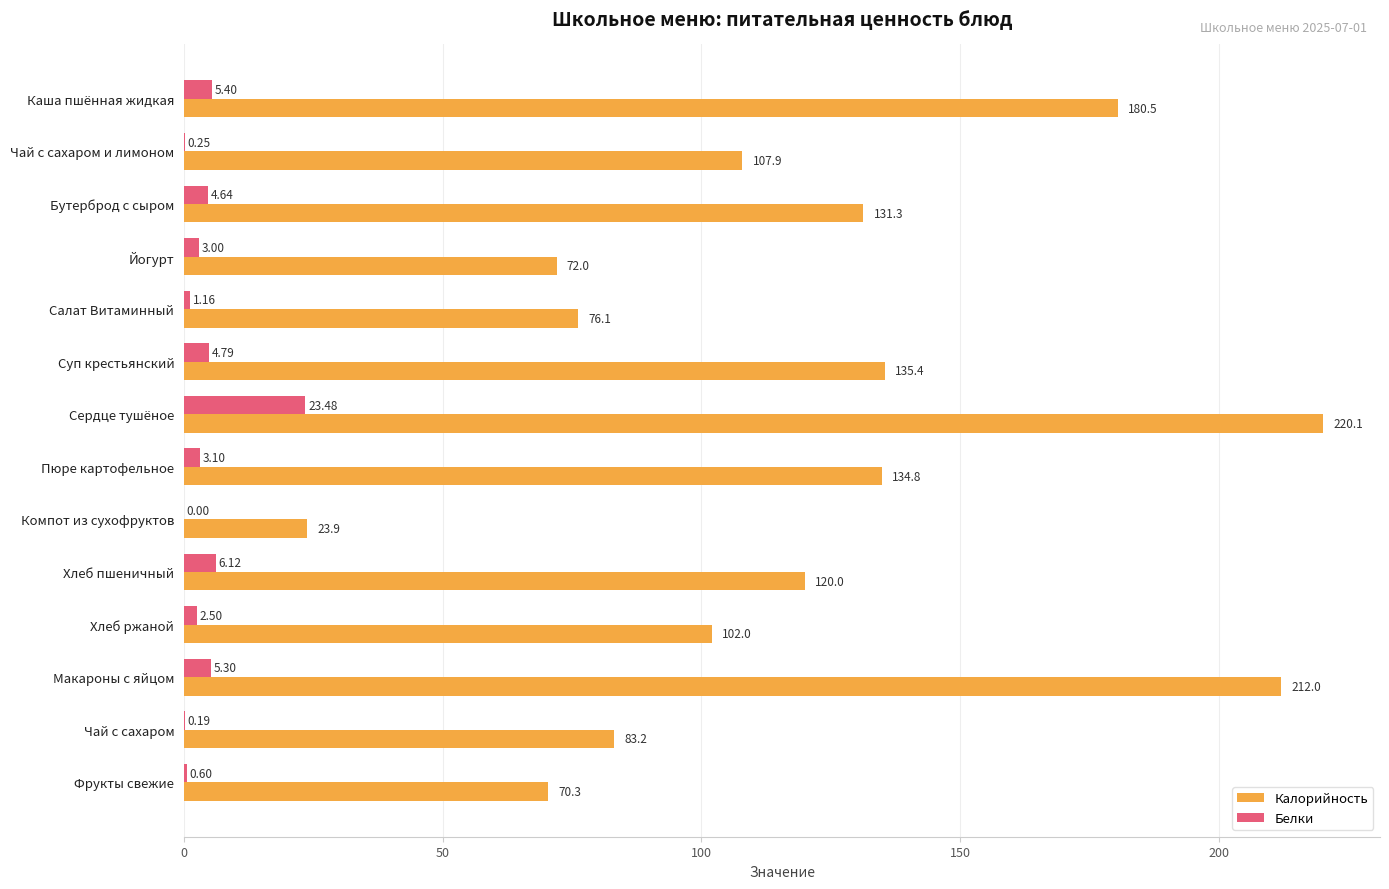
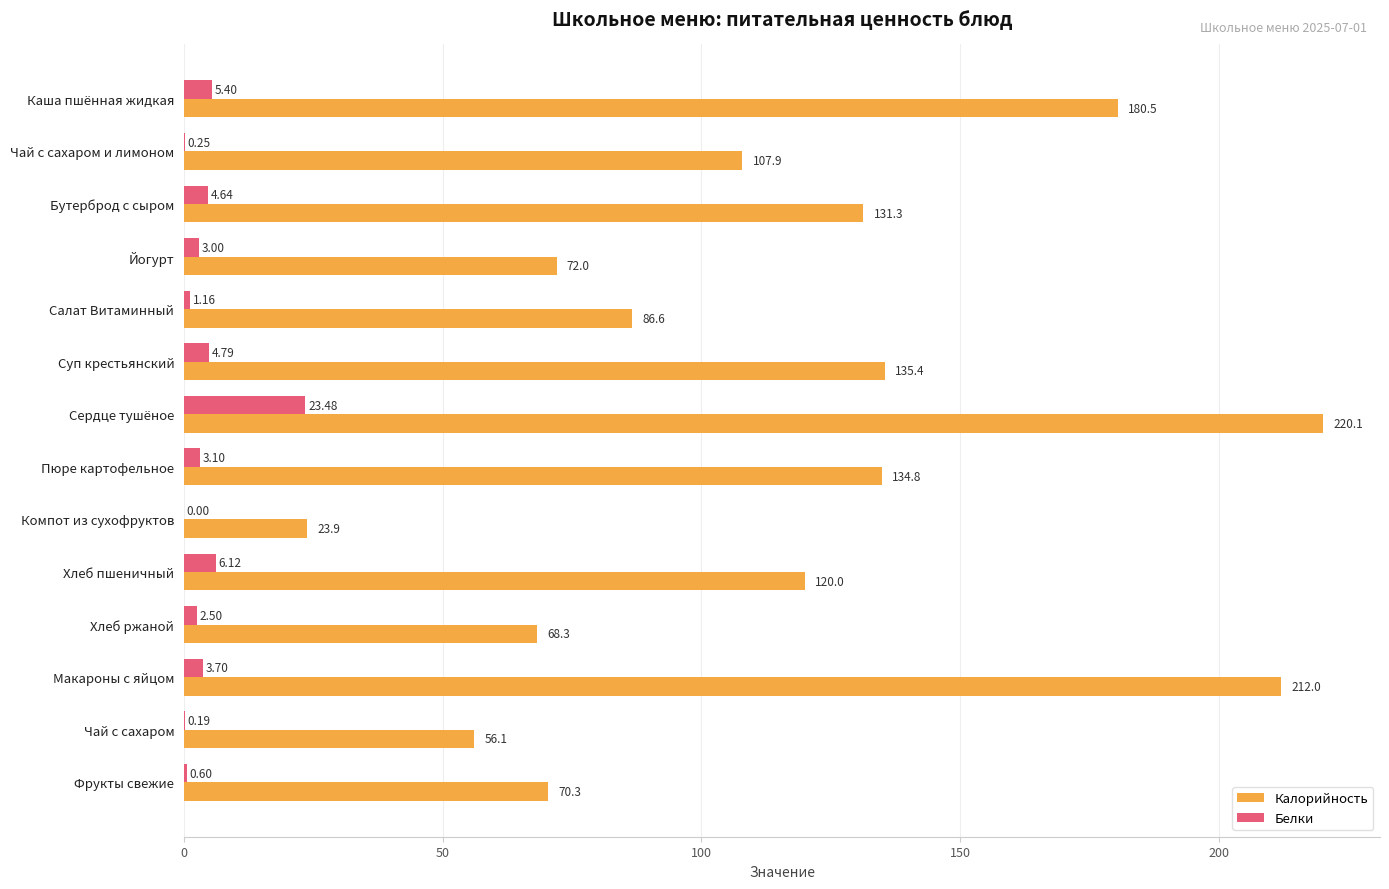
Калорийность, Салат Витаминный: 76.1 -> 86.6
Калорийность, Хлеб ржаной: 102.0 -> 68.3
Белки, Макароны с яйцом: 5.30 -> 3.70
Калорийность, Чай с сахаром: 83.2 -> 56.1
